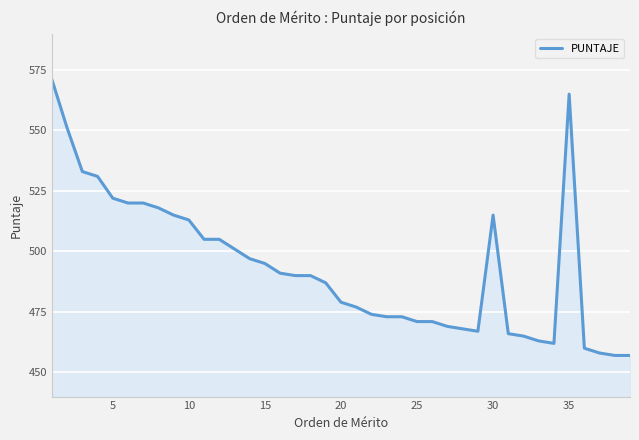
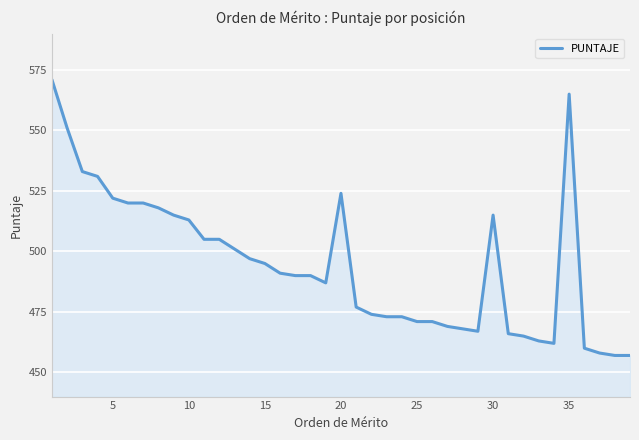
20: 479 -> 524
